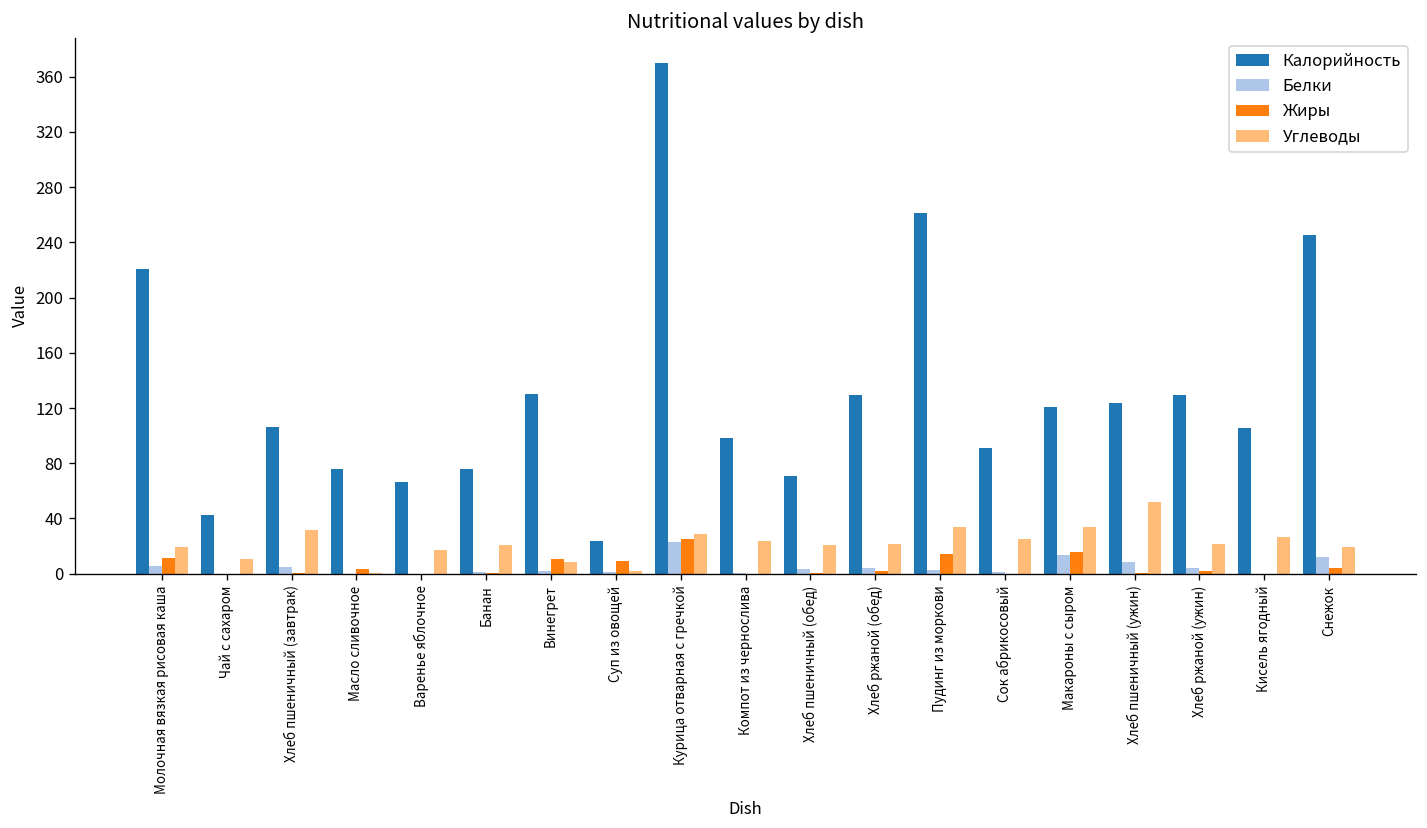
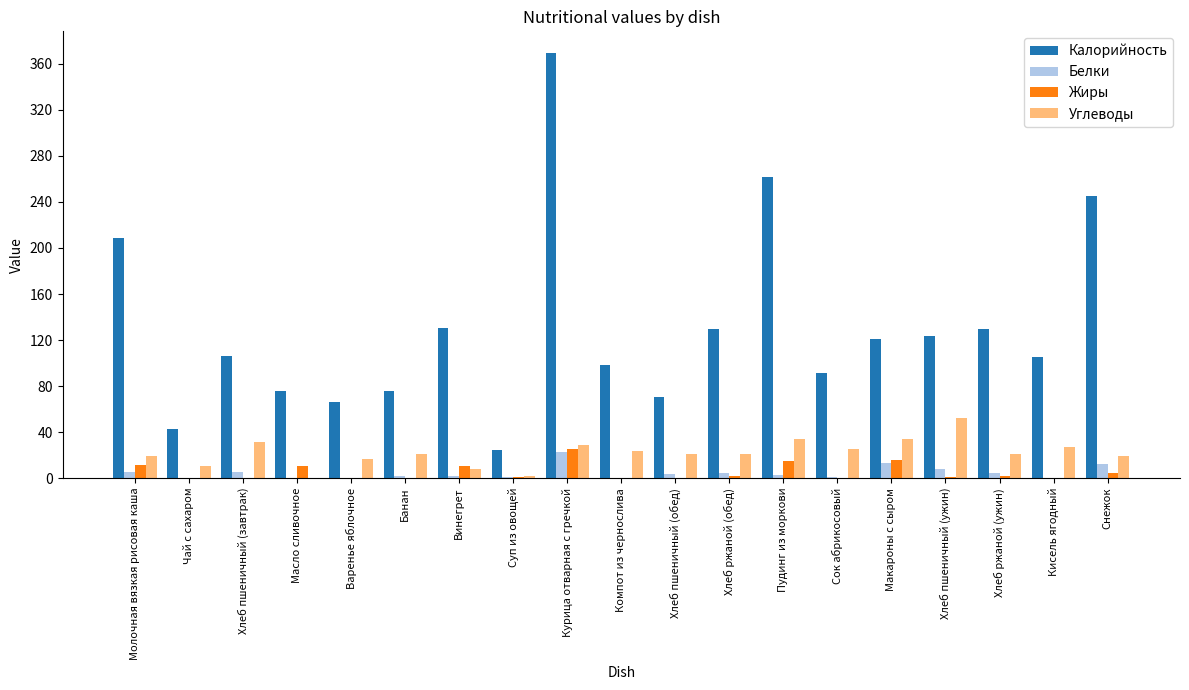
Калорийность, Молочная вязкая рисовая каша: 221 -> 209
Жиры, Масло сливочное: 4 -> 11
Жиры, Суп из овощей: 10 -> 1
